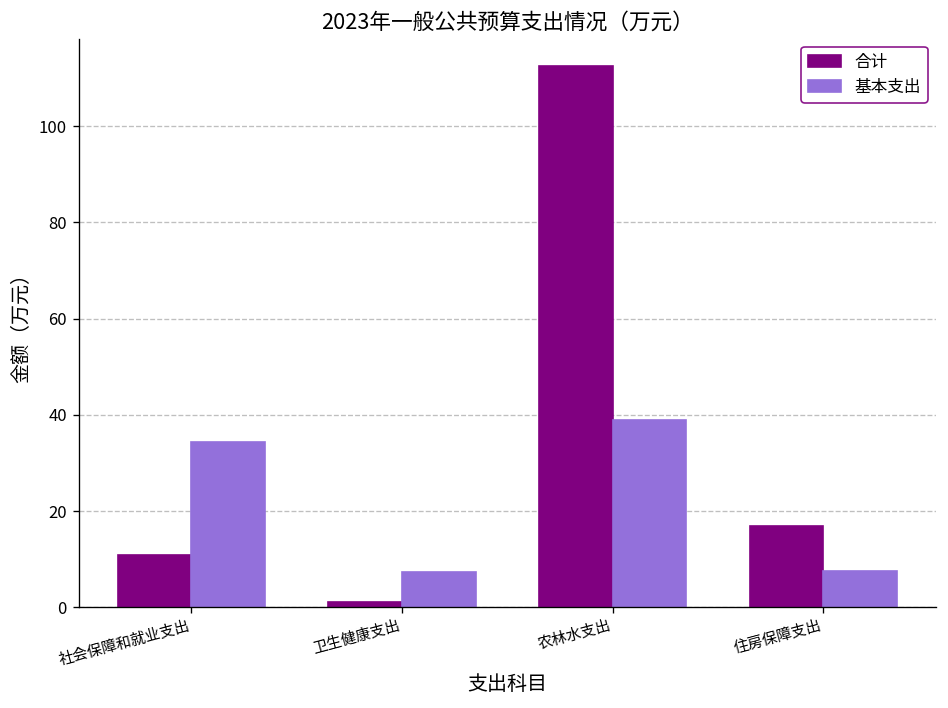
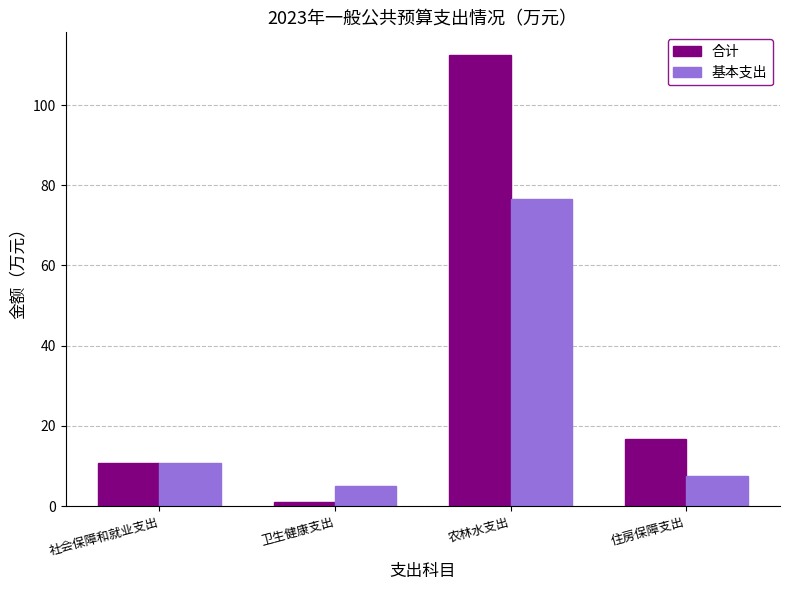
基本支出, 社会保障和就业支出: 34 -> 11
基本支出, 卫生健康支出: 7 -> 5
基本支出, 农林水支出: 39 -> 77
